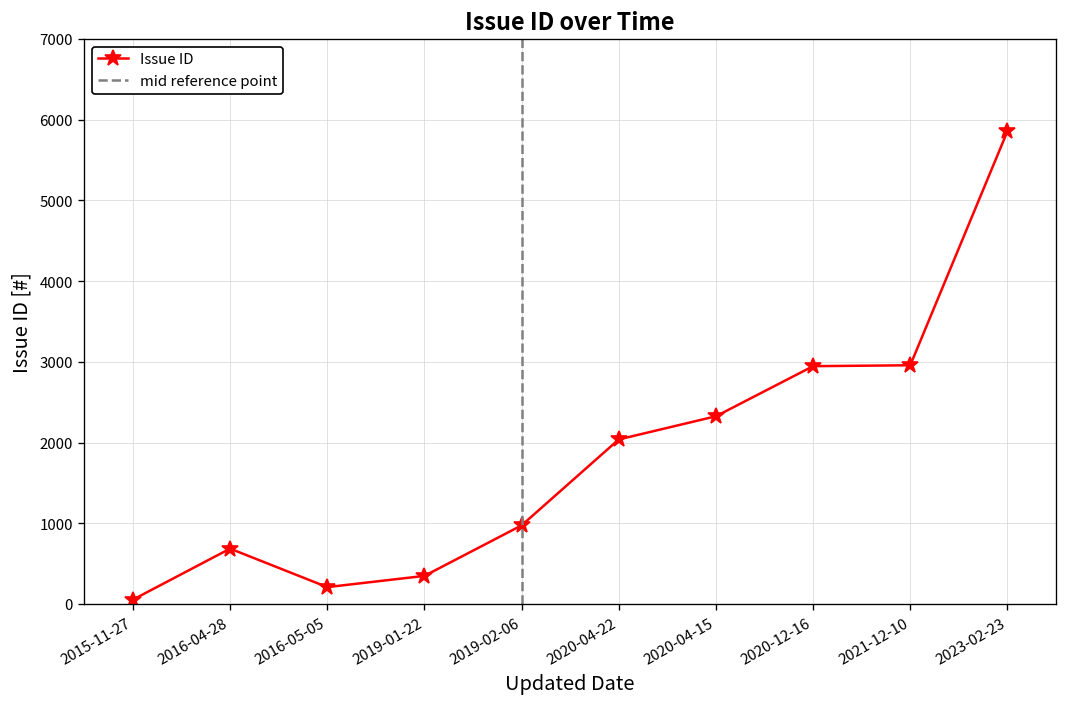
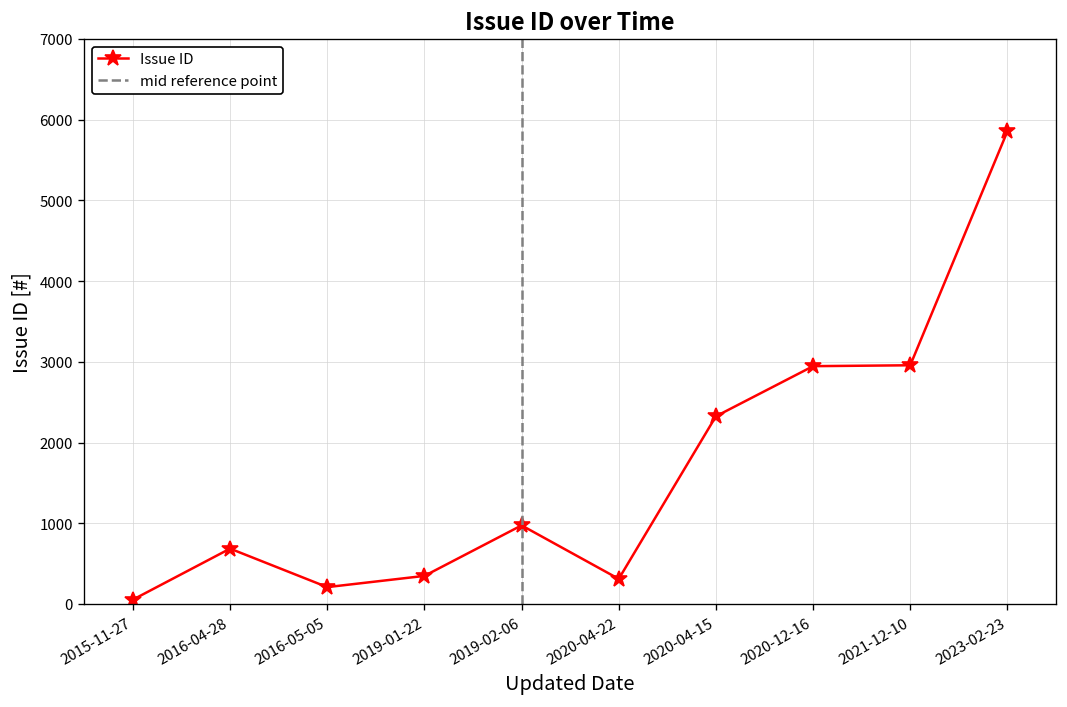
2020-04-22: 2000 -> 300
